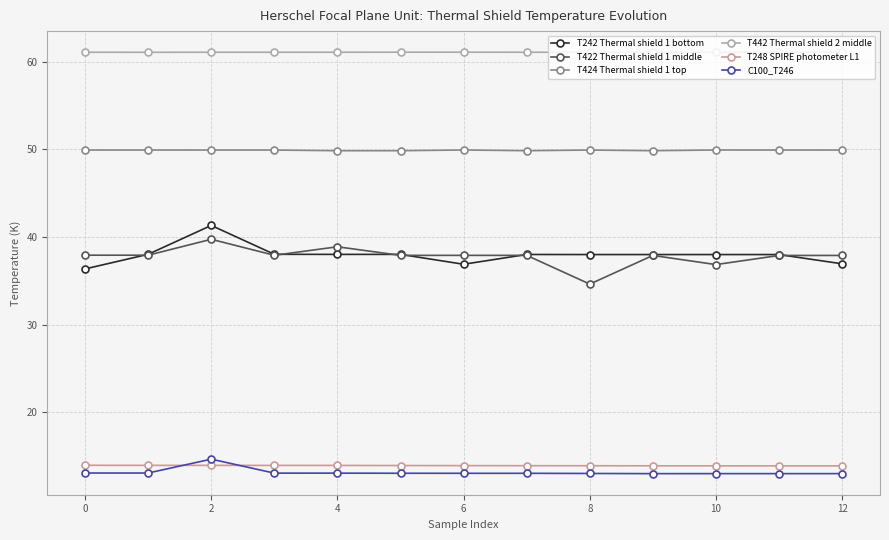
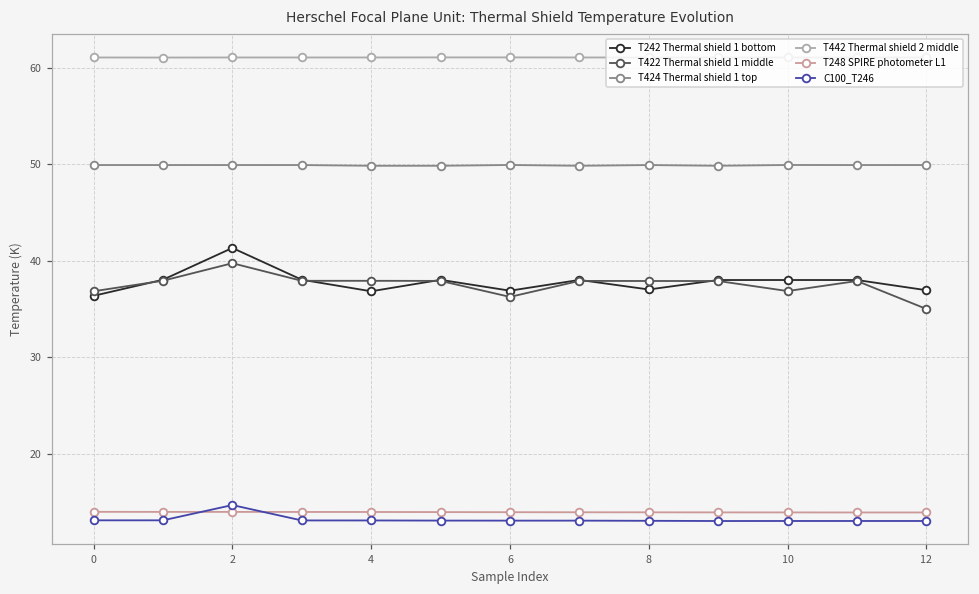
T422 Thermal shield 1 middle, 0: 38 -> 37
T242 Thermal shield 1 bottom, 4: 38 -> 37
T422 Thermal shield 1 middle, 4: 39 -> 38
T422 Thermal shield 1 middle, 6: 38 -> 36
T242 Thermal shield 1 bottom, 8: 38 -> 37
T422 Thermal shield 1 middle, 8: 35 -> 38
T422 Thermal shield 1 middle, 12: 38 -> 35
